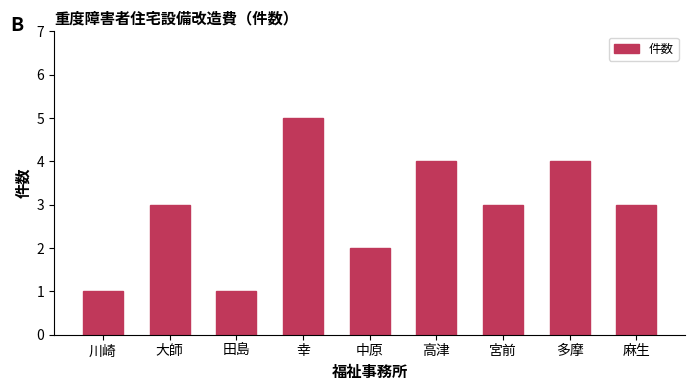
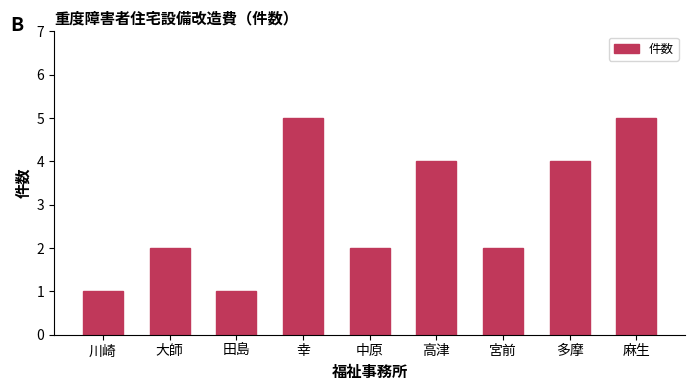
大師: 3 -> 2
宮前: 3 -> 2
麻生: 3 -> 5
